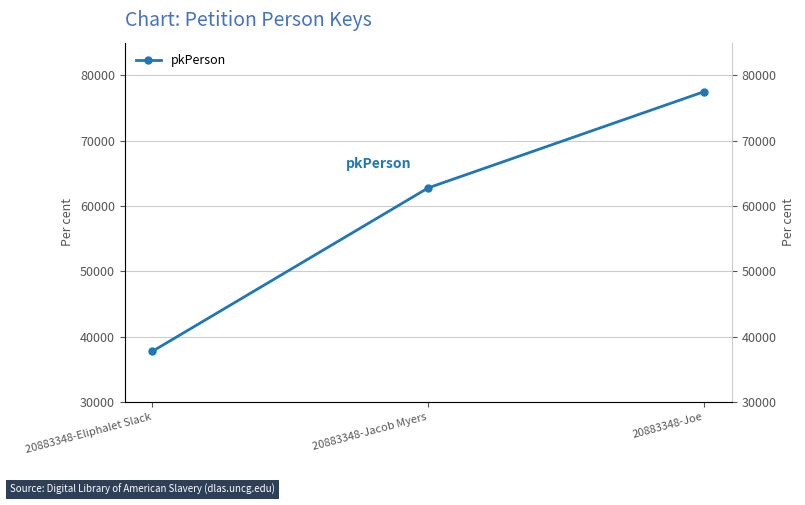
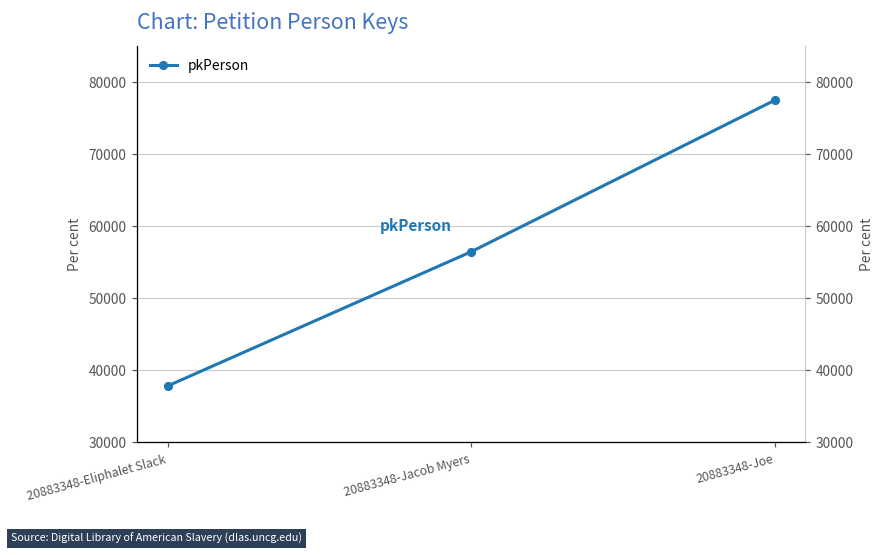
20883348-Jacob Myers: 63000 -> 56000
